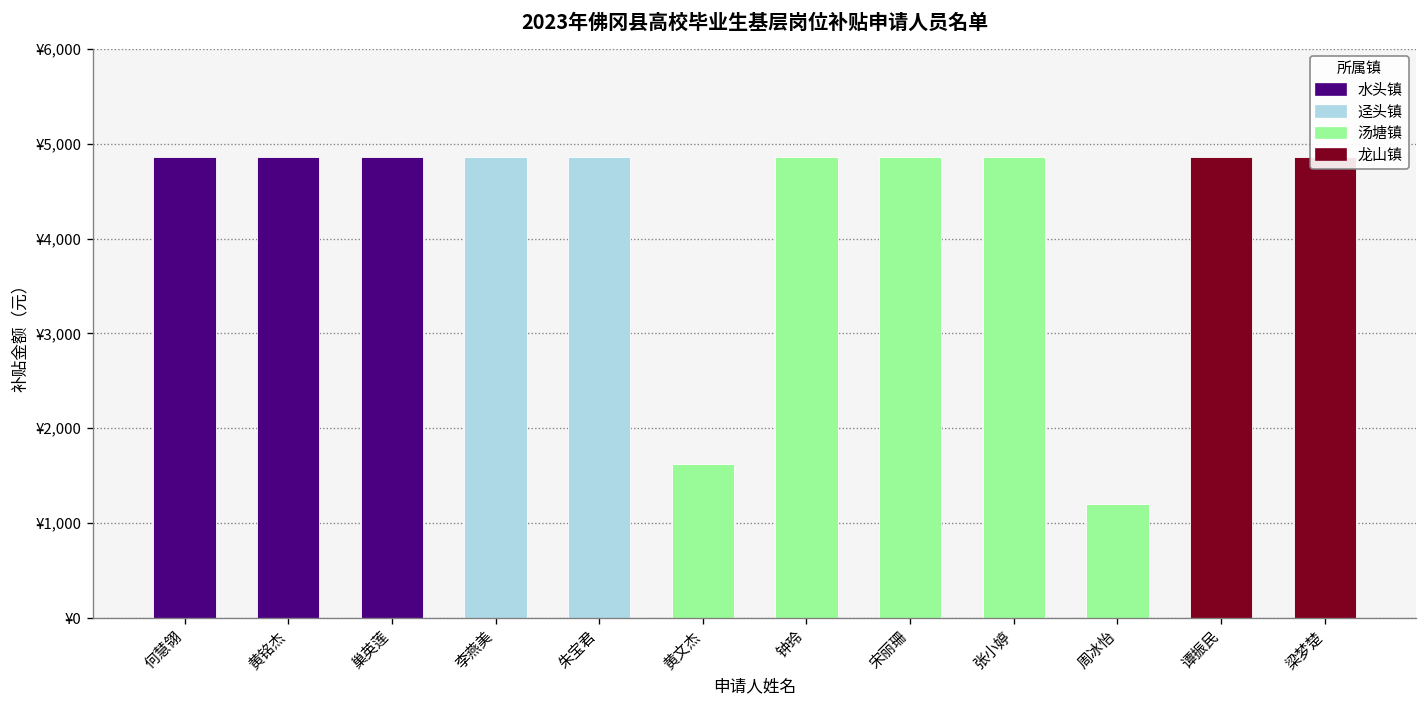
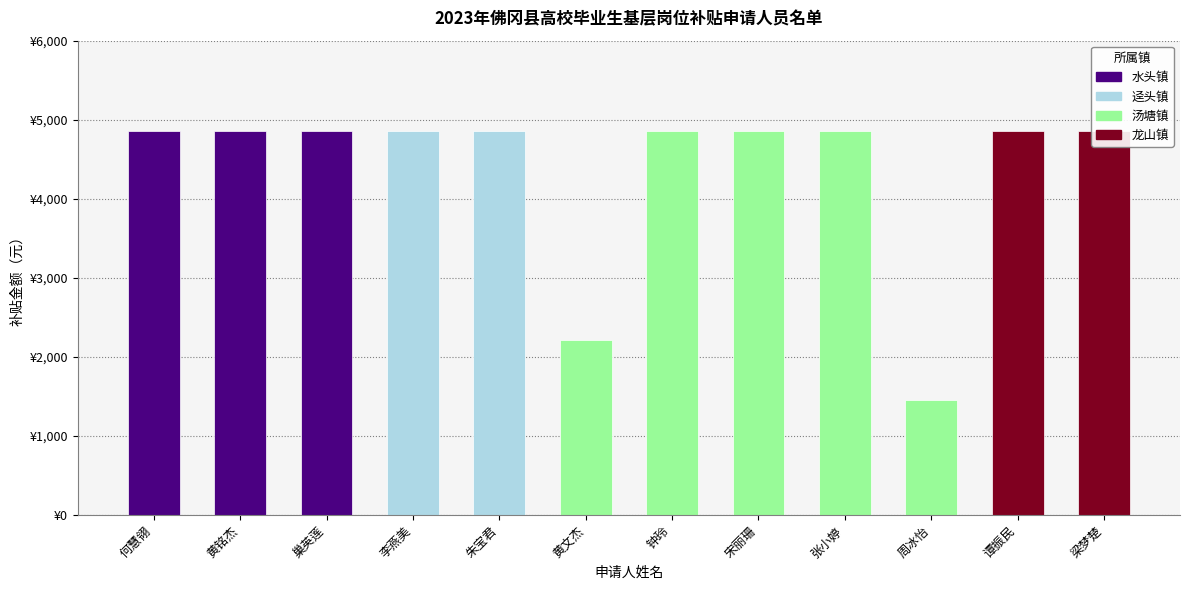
黄文杰: ¥1,600 -> ¥2,200
周冰怡: ¥1,200 -> ¥1,500
